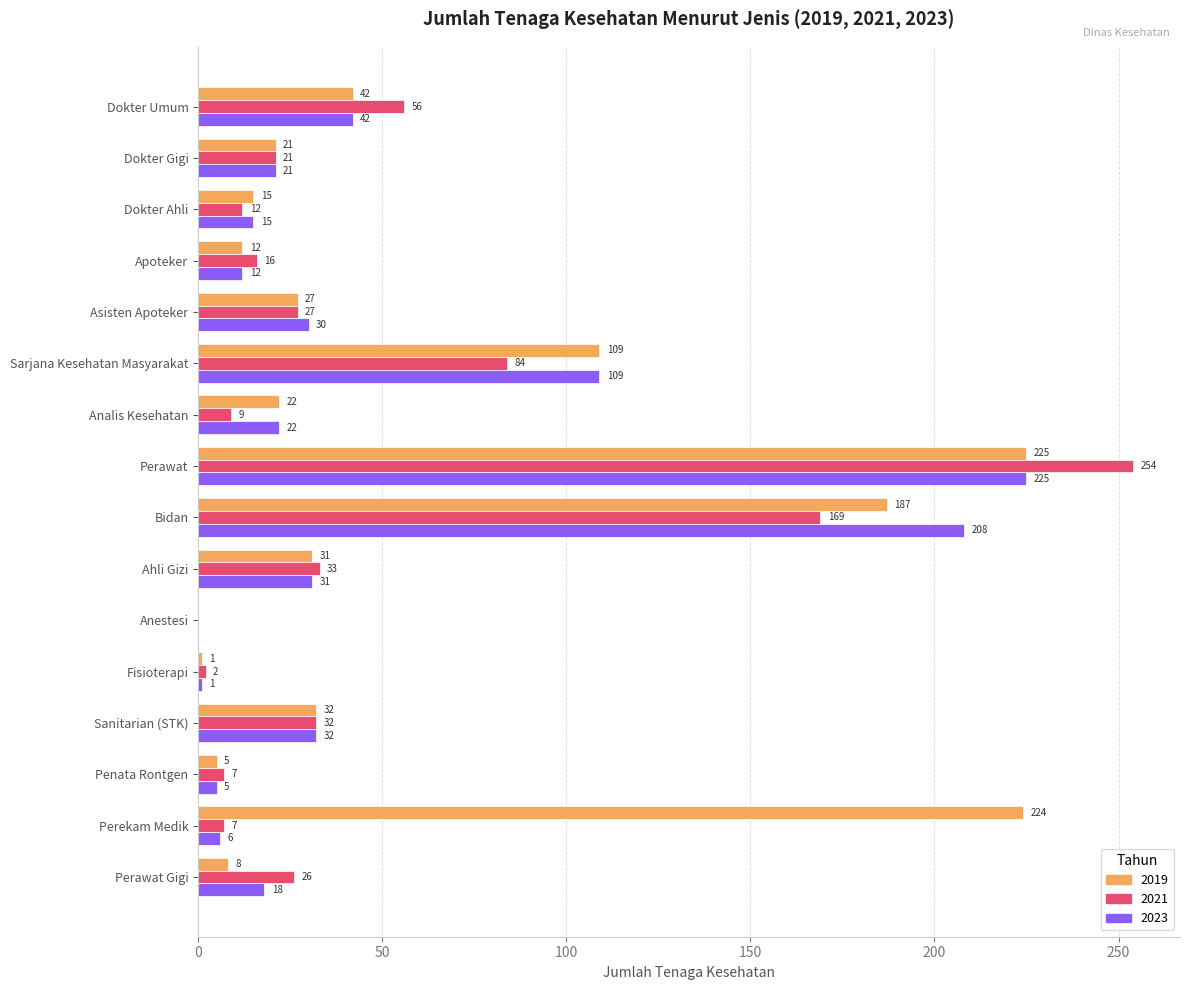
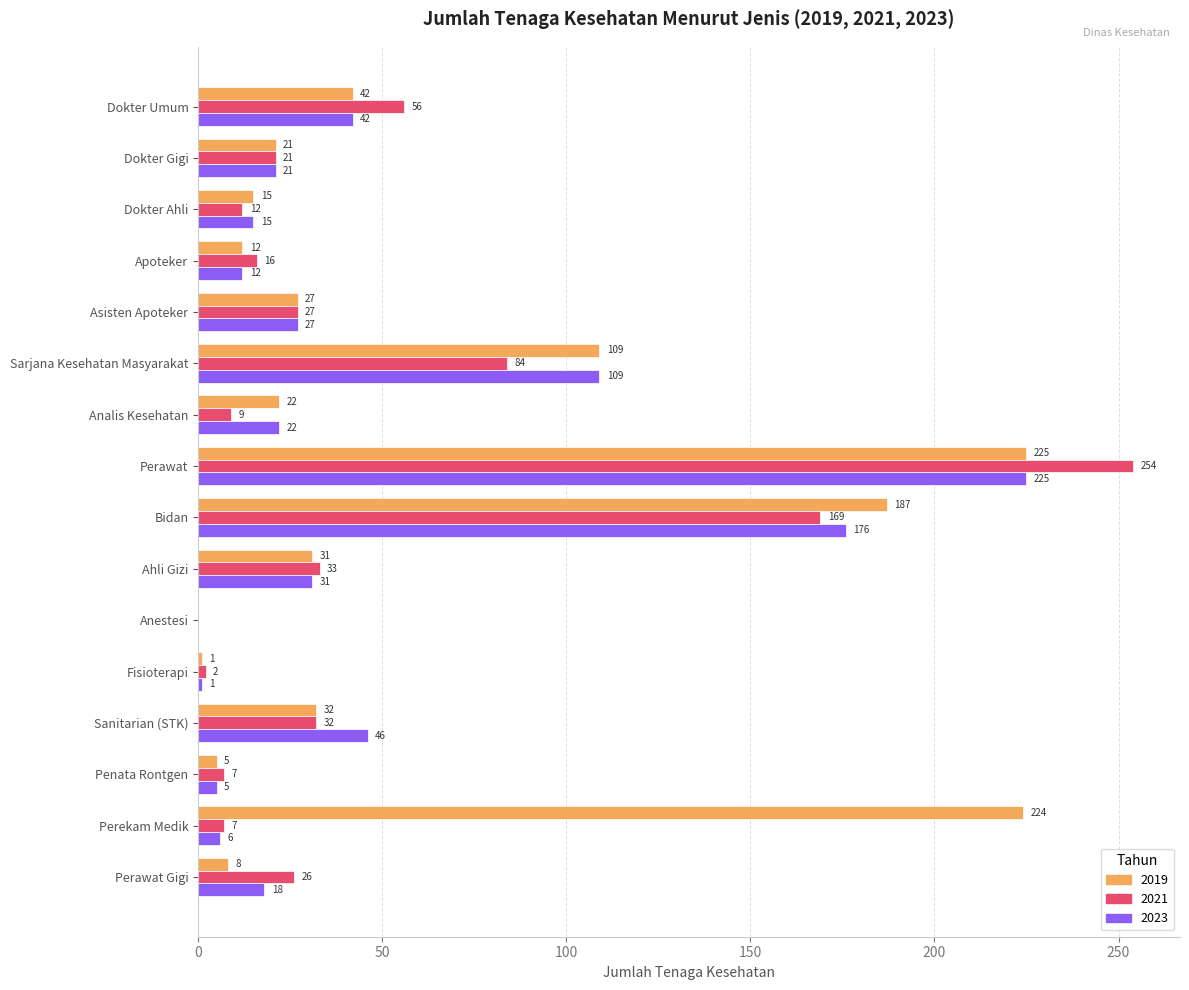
2023, Asisten Apoteker: 30 -> 27
2023, Bidan: 208 -> 176
2023, Sanitarian (STK): 32 -> 46
